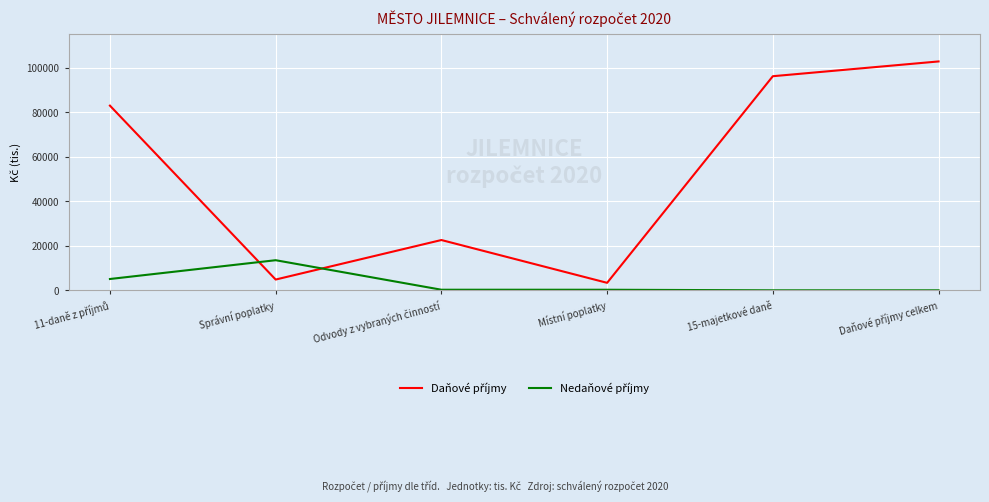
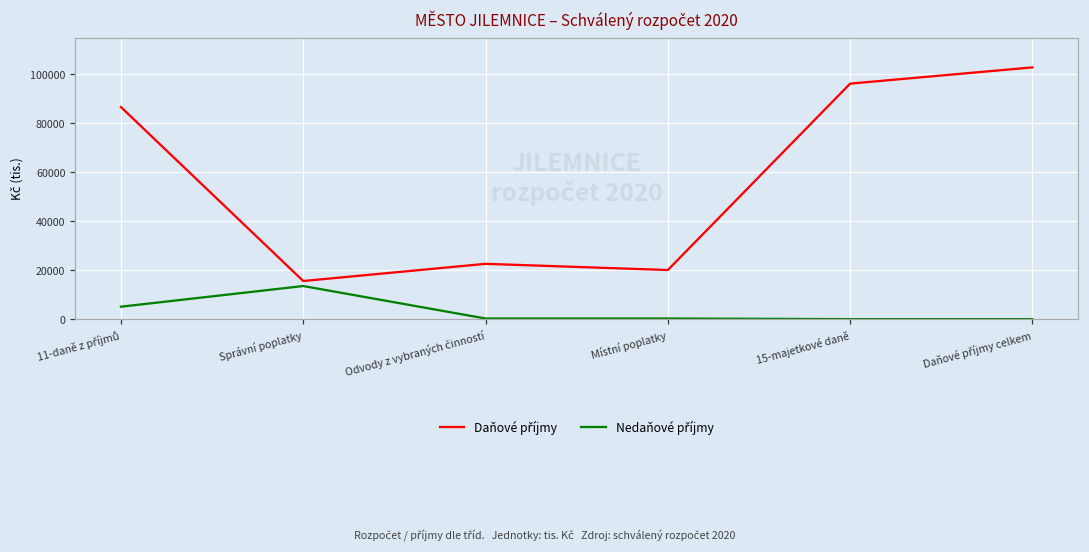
Daňové příjmy, 11-daně z příjmů: 83000 -> 87000
Daňové příjmy, Správní poplatky: 5000 -> 16000
Daňové příjmy, Místní poplatky: 3000 -> 20000
